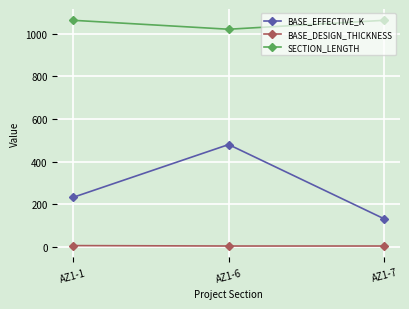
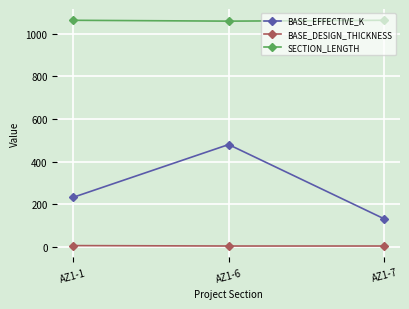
SECTION_LENGTH, AZ1-6: 1020 -> 1060
